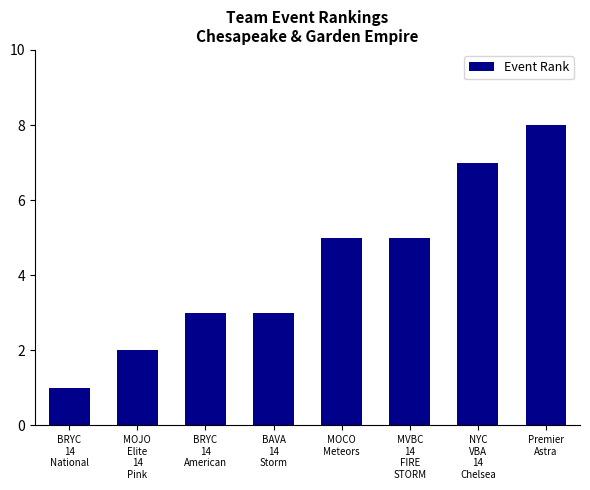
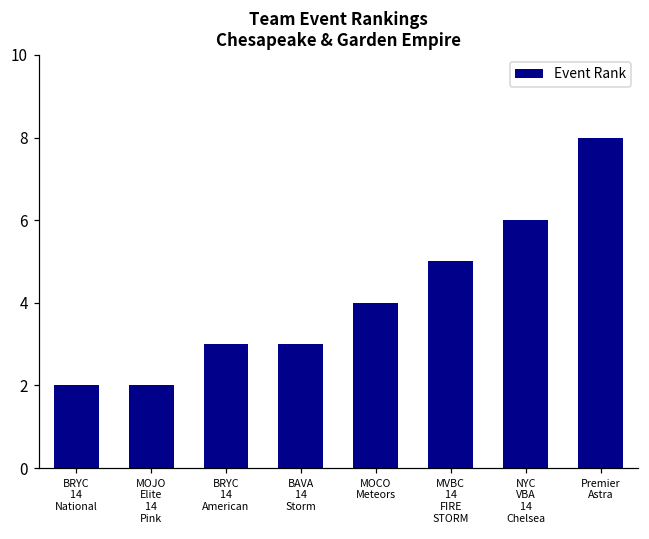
BRYC 14 National: 1 -> 2
MOCO Meteors: 5 -> 4
NYC VBA 14 Chelsea: 7 -> 6
